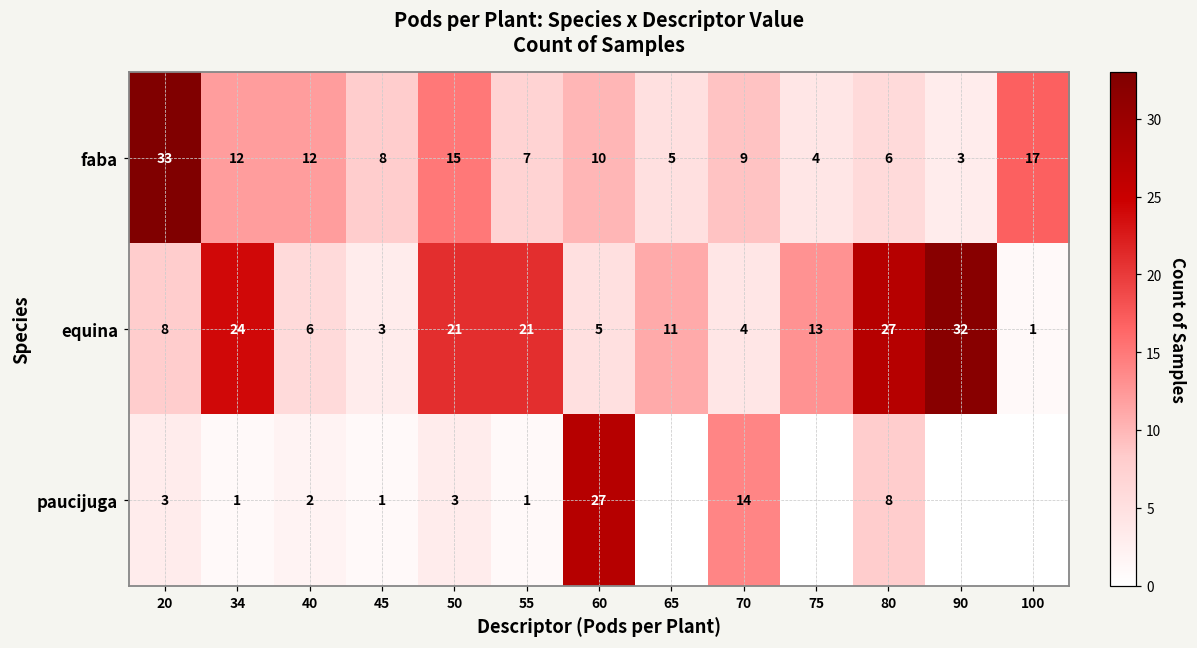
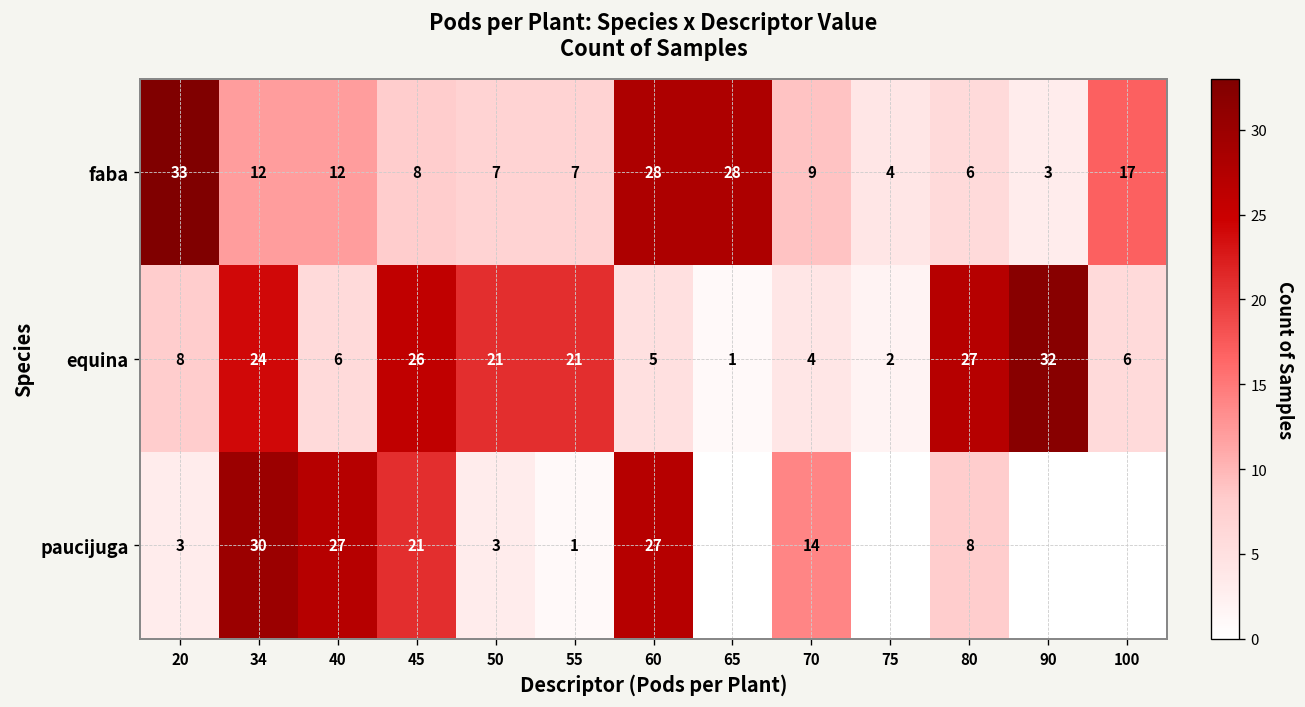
faba, 50: 15 -> 7
faba, 60: 10 -> 28
faba, 65: 5 -> 28
equina, 45: 3 -> 26
equina, 65: 11 -> 1
equina, 75: 13 -> 2
equina, 100: 1 -> 6
paucijuga, 34: 1 -> 30
paucijuga, 40: 2 -> 27
paucijuga, 45: 1 -> 21
